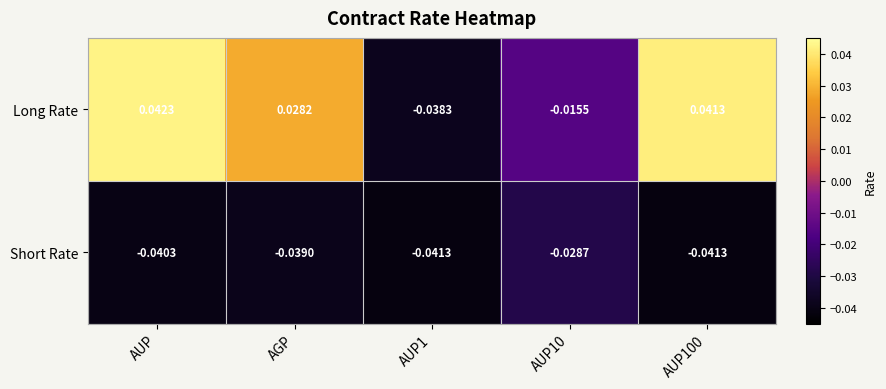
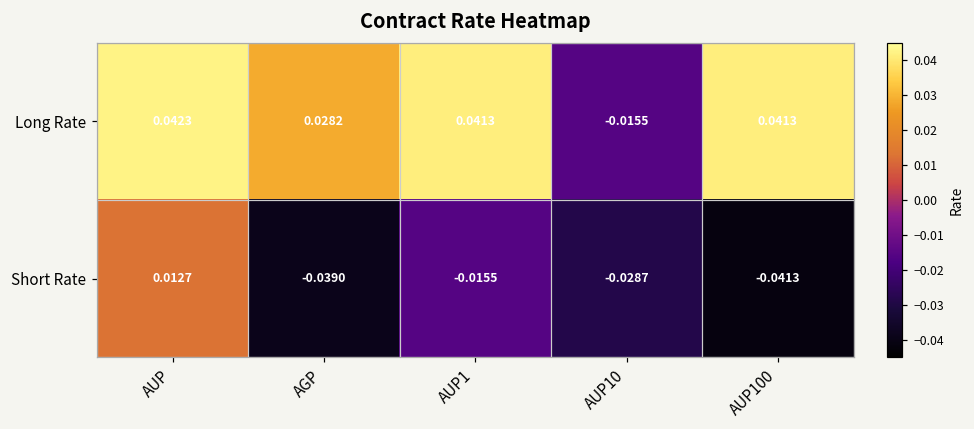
Long Rate, AUP1: -0.0383 -> 0.0413
Short Rate, AUP: -0.0403 -> 0.0127
Short Rate, AUP1: -0.0413 -> -0.0155
